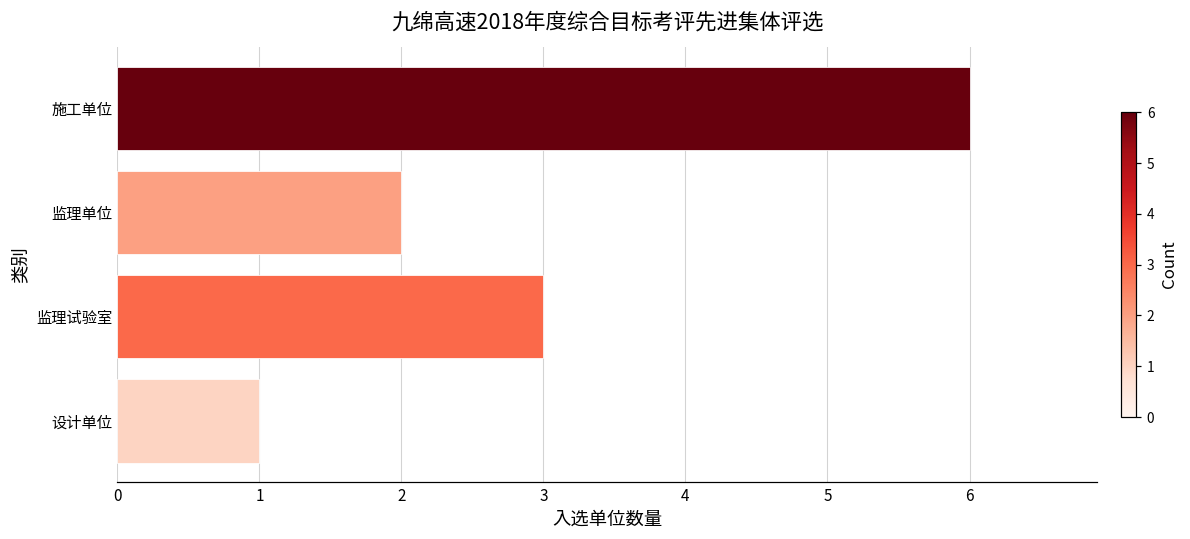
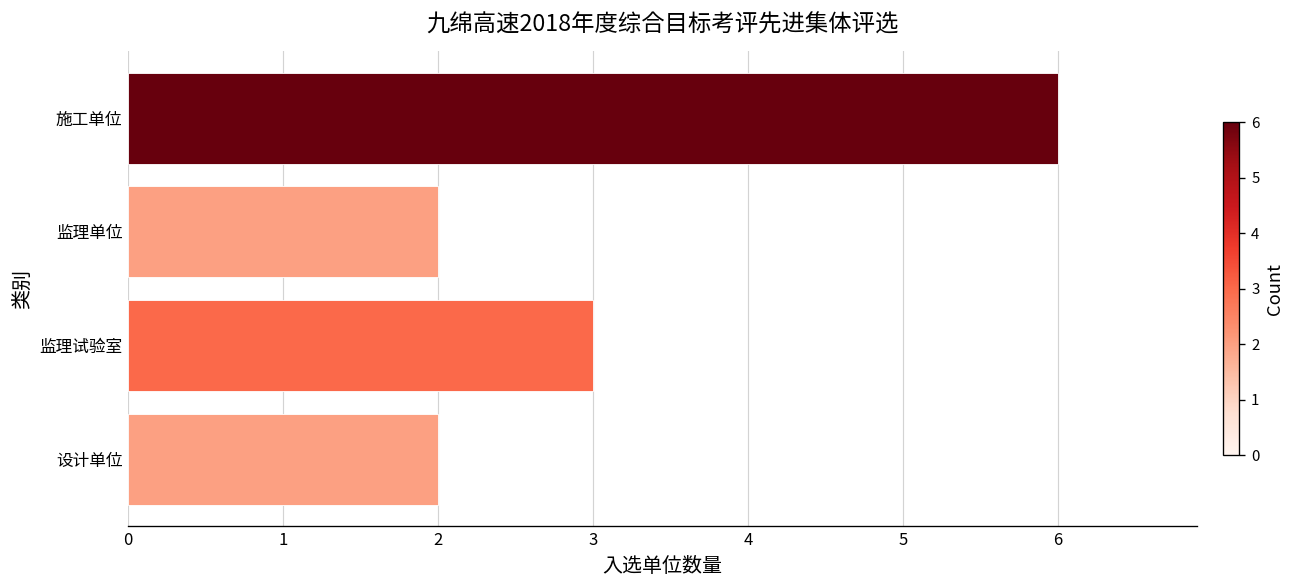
设计单位: 1 -> 2
